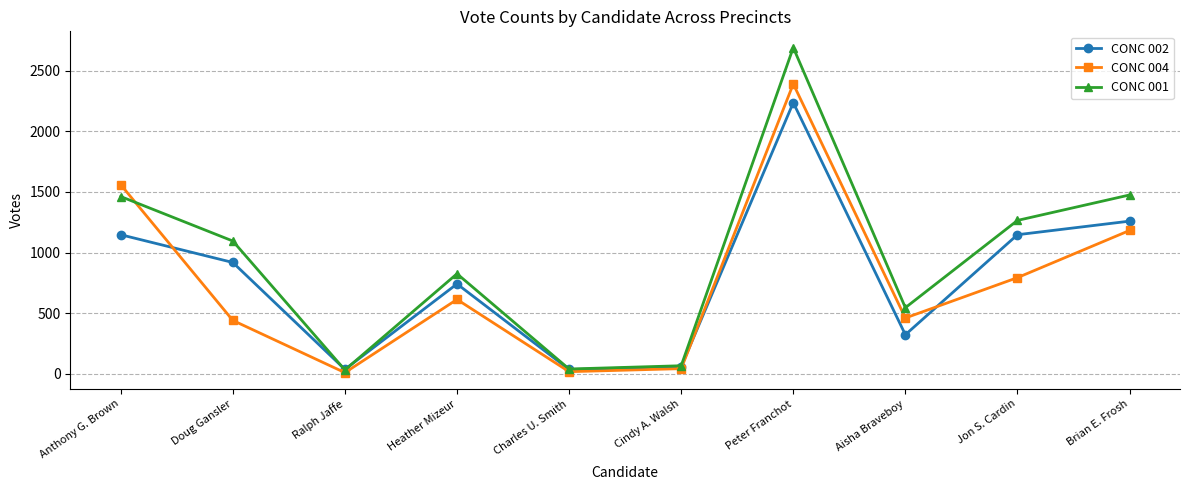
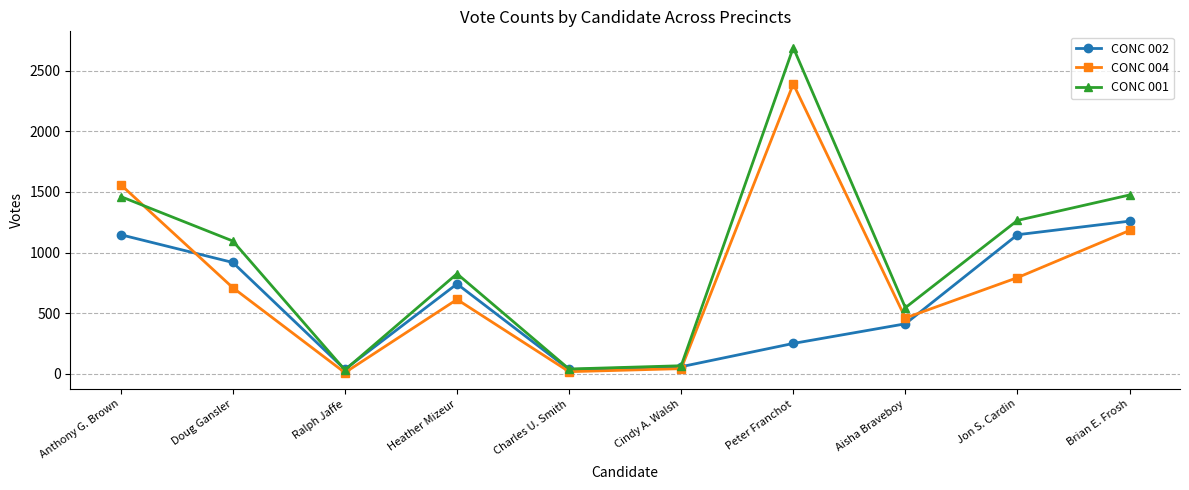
CONC 004, Doug Gansler: 440 -> 710
CONC 002, Peter Franchot: 2240 -> 250
CONC 002, Aisha Braveboy: 320 -> 410
